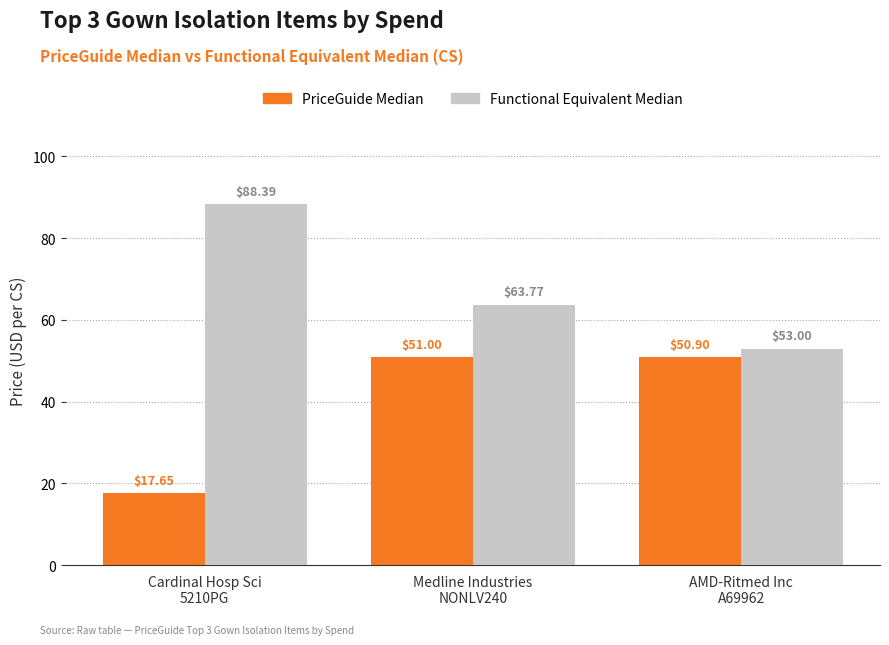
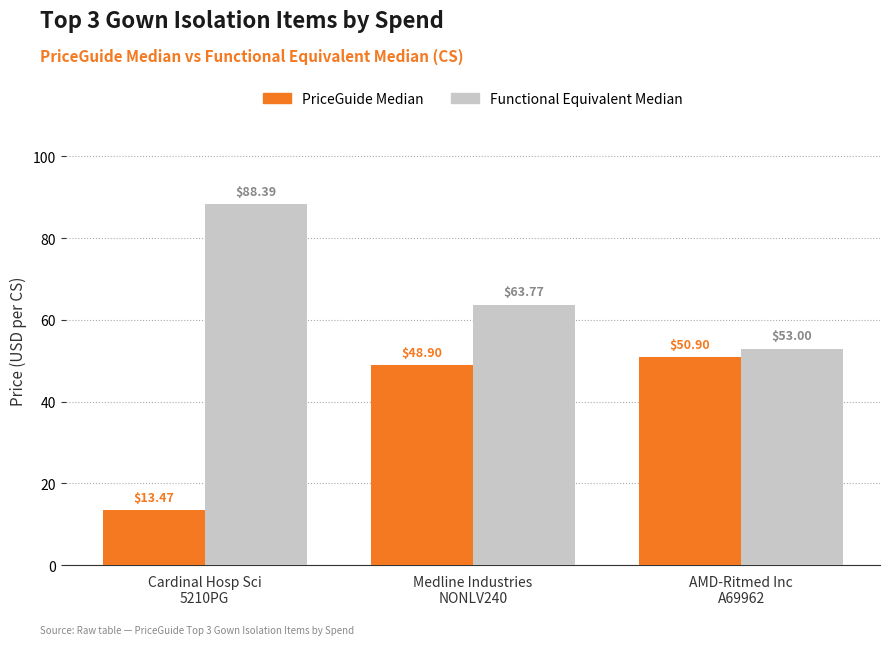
PriceGuide Median, Cardinal Hosp Sci 5210PG: $17.65 -> $13.47
PriceGuide Median, Medline Industries NONLV240: $51.00 -> $48.90
